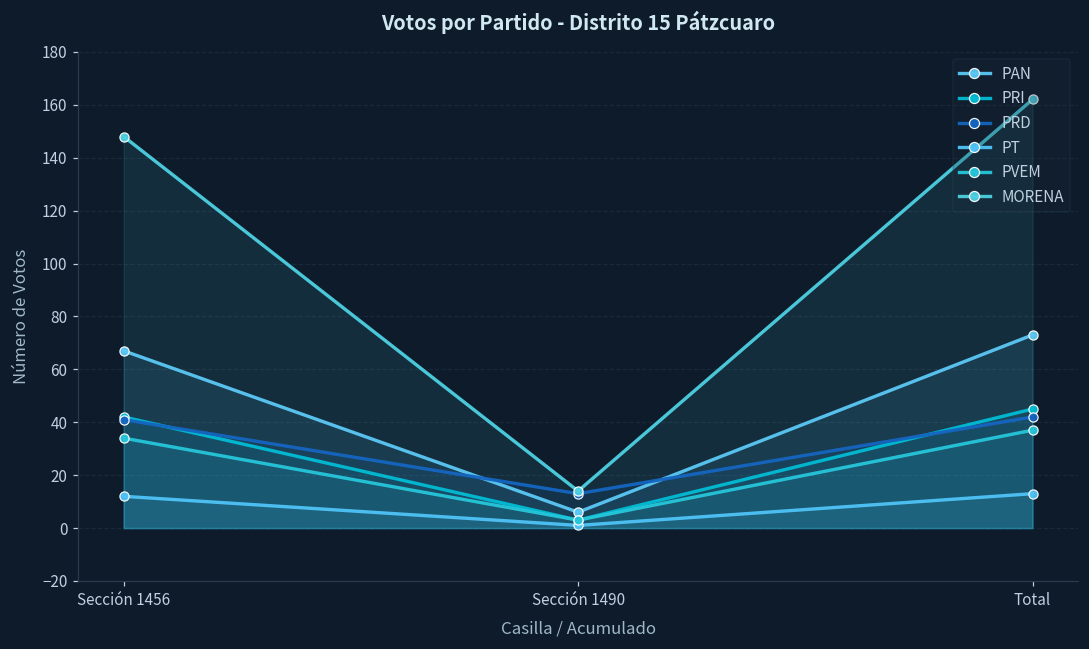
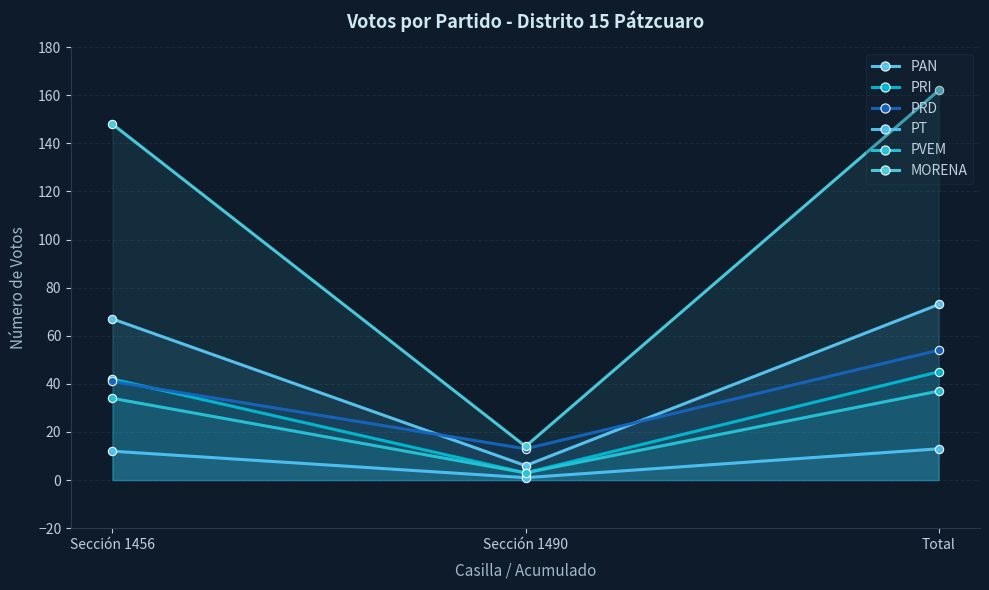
PRD, Total: 42 -> 54
